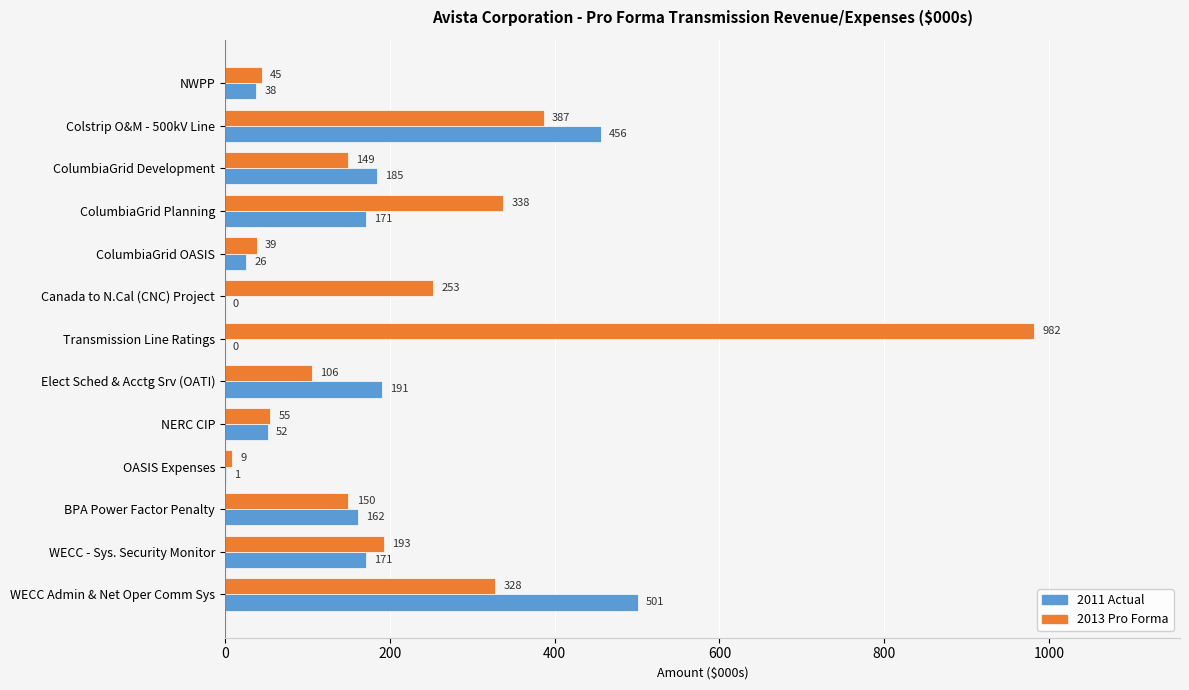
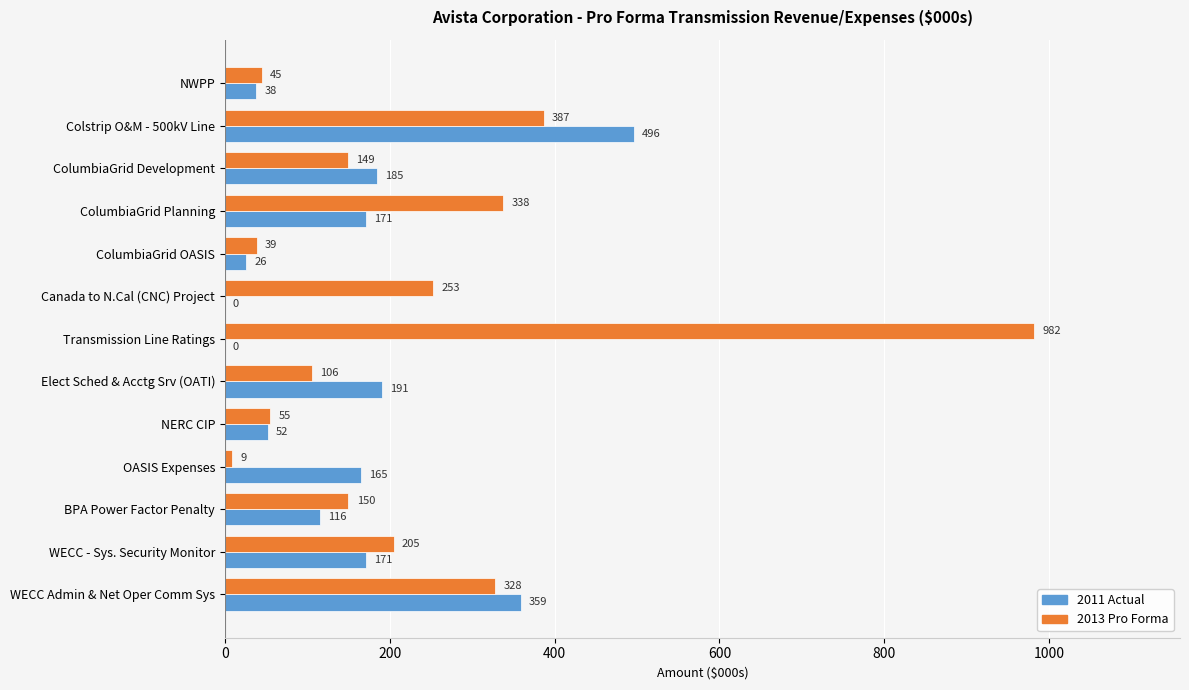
2011 Actual, Colstrip O&M - 500kV Line: 456 -> 496
2011 Actual, OASIS Expenses: 1 -> 165
2011 Actual, BPA Power Factor Penalty: 162 -> 116
2013 Pro Forma, WECC - Sys. Security Monitor: 193 -> 205
2011 Actual, WECC Admin & Net Oper Comm Sys: 501 -> 359
